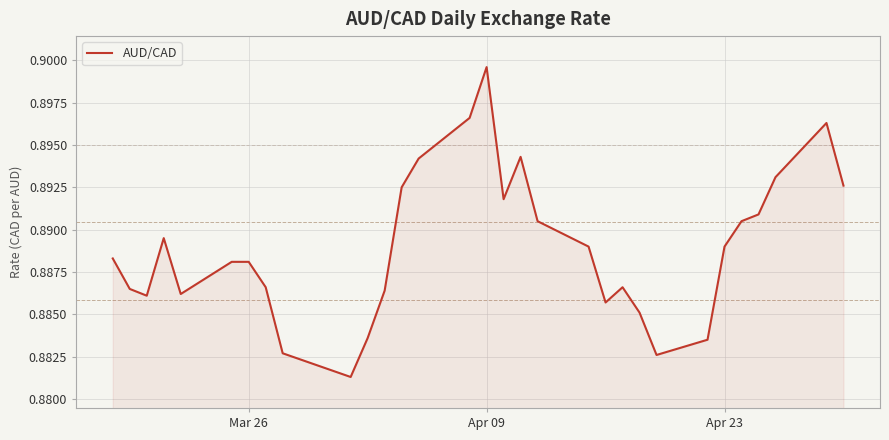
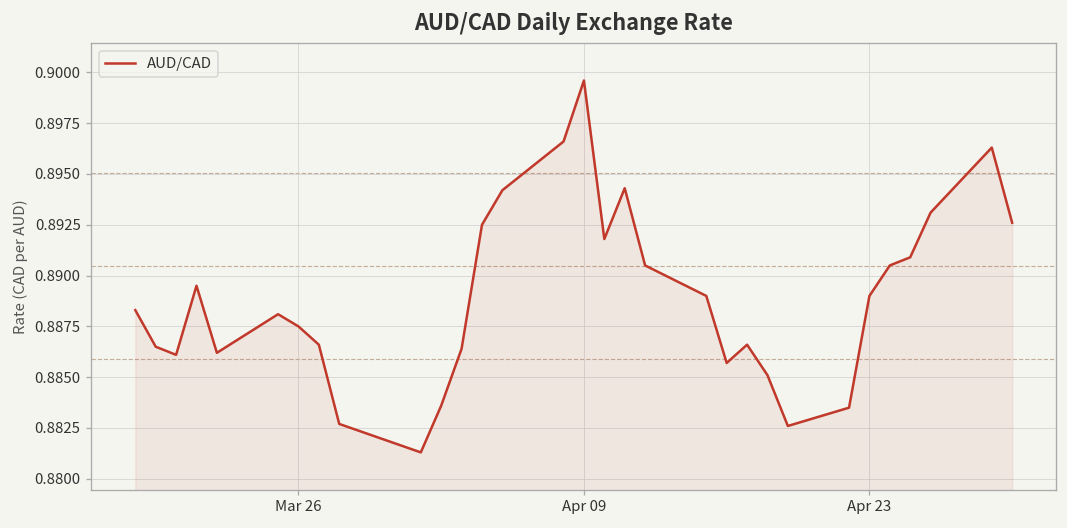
Mar 26: 0.8881 -> 0.8875
